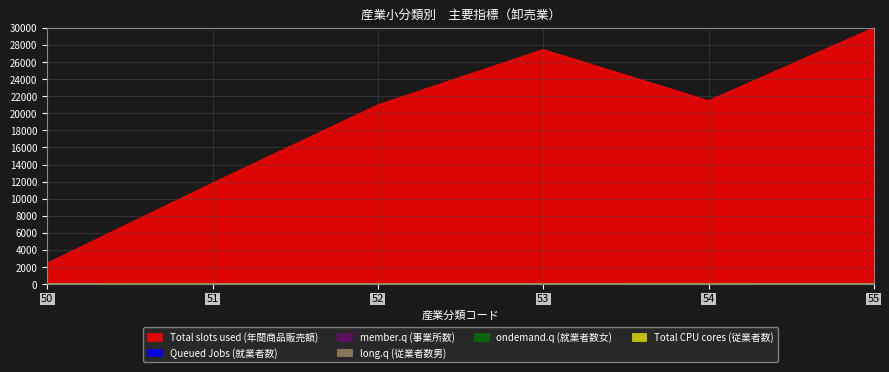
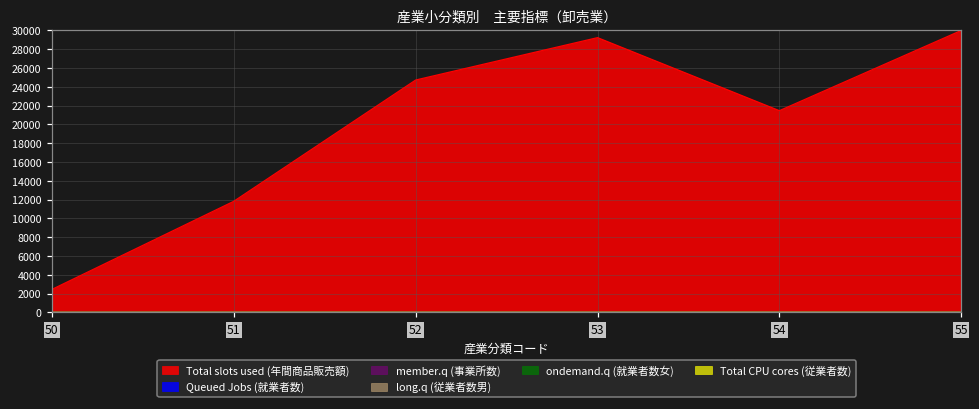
Total slots used (年間商品販売額), 52: 21000 -> 25000
Total slots used (年間商品販売額), 53: 27000 -> 29000
